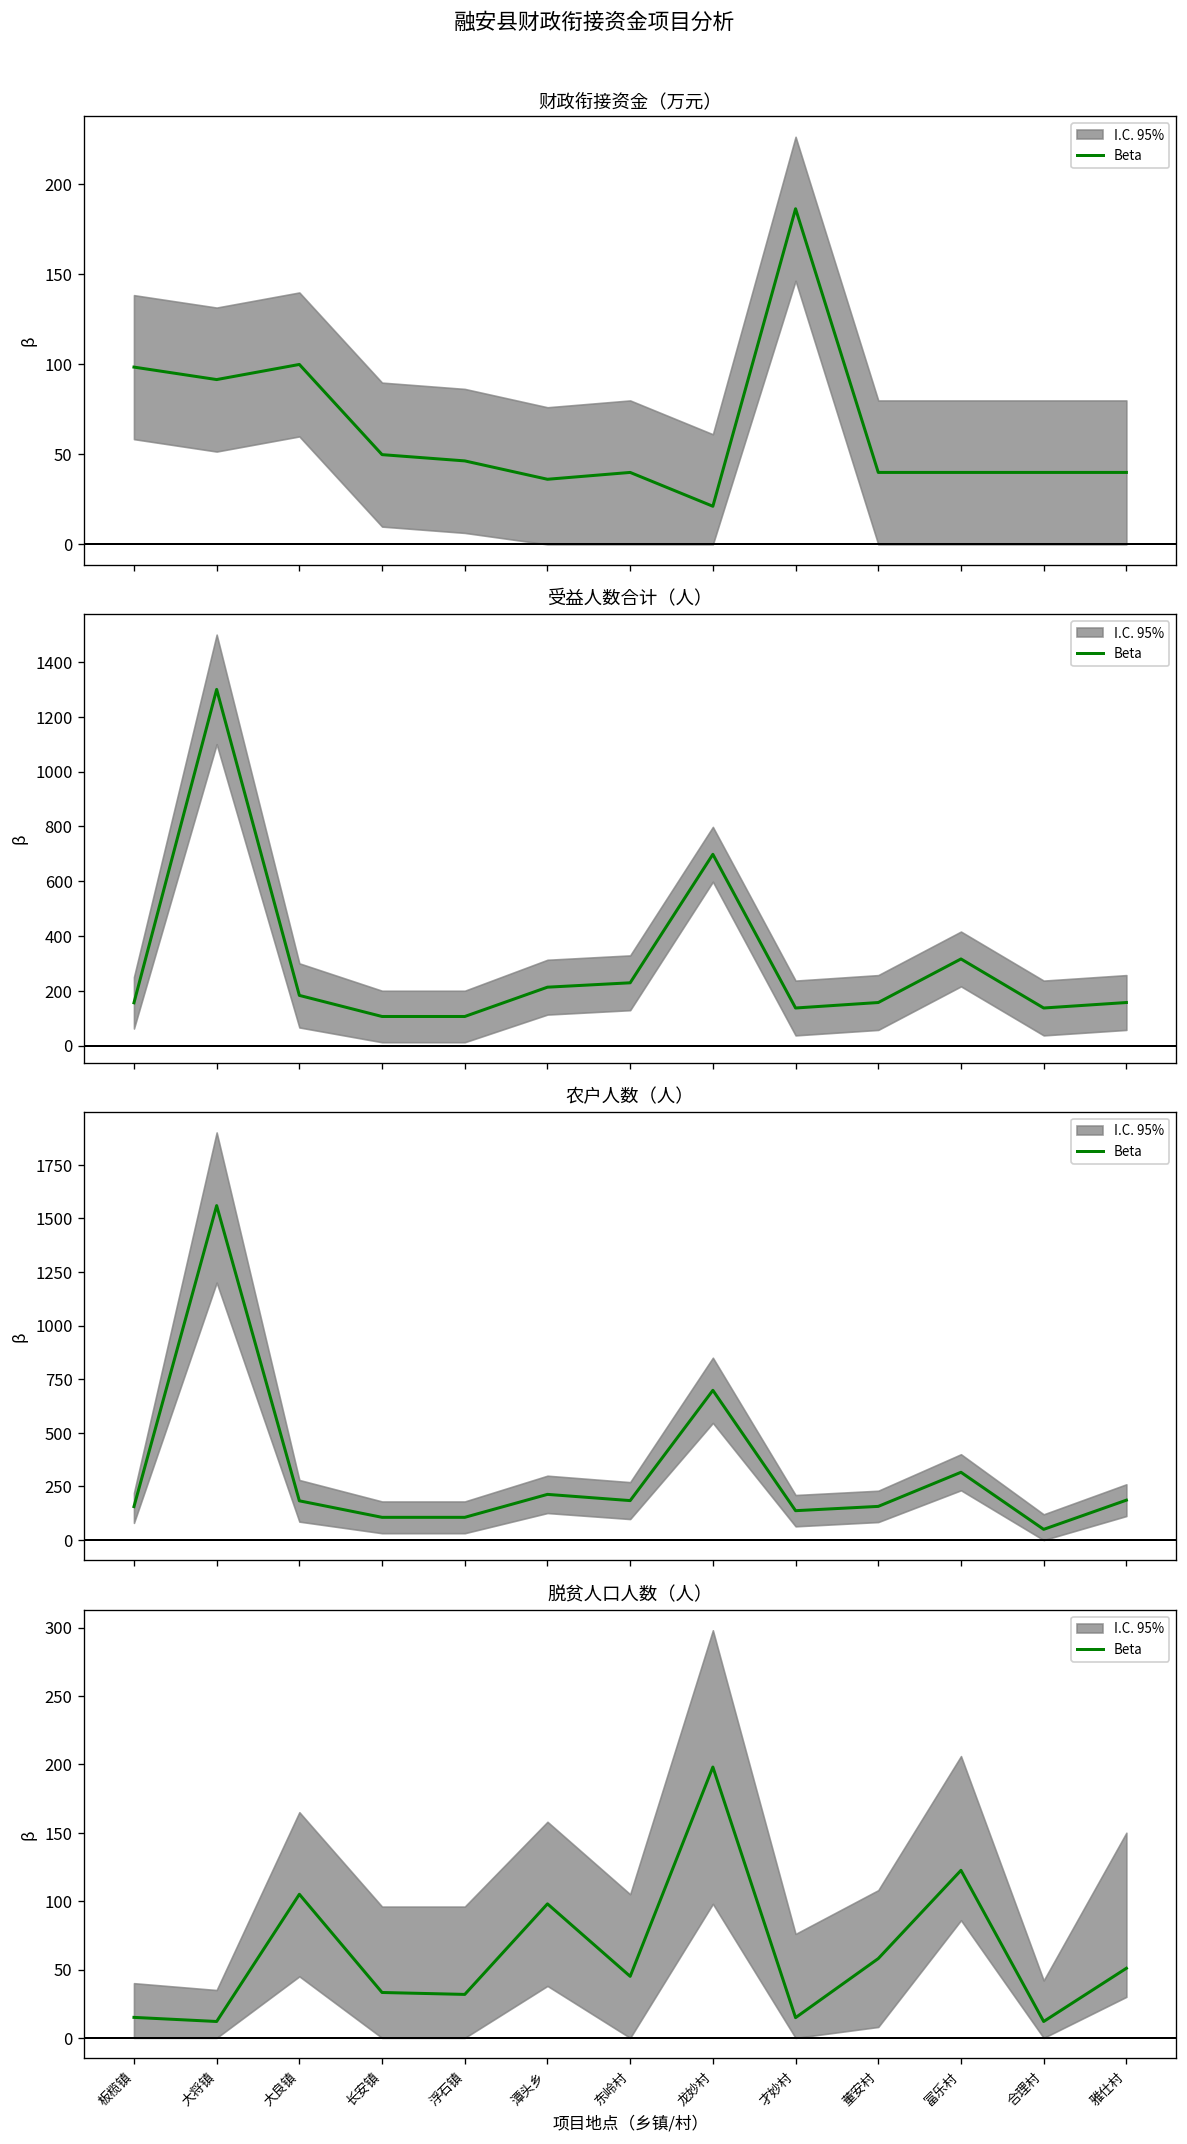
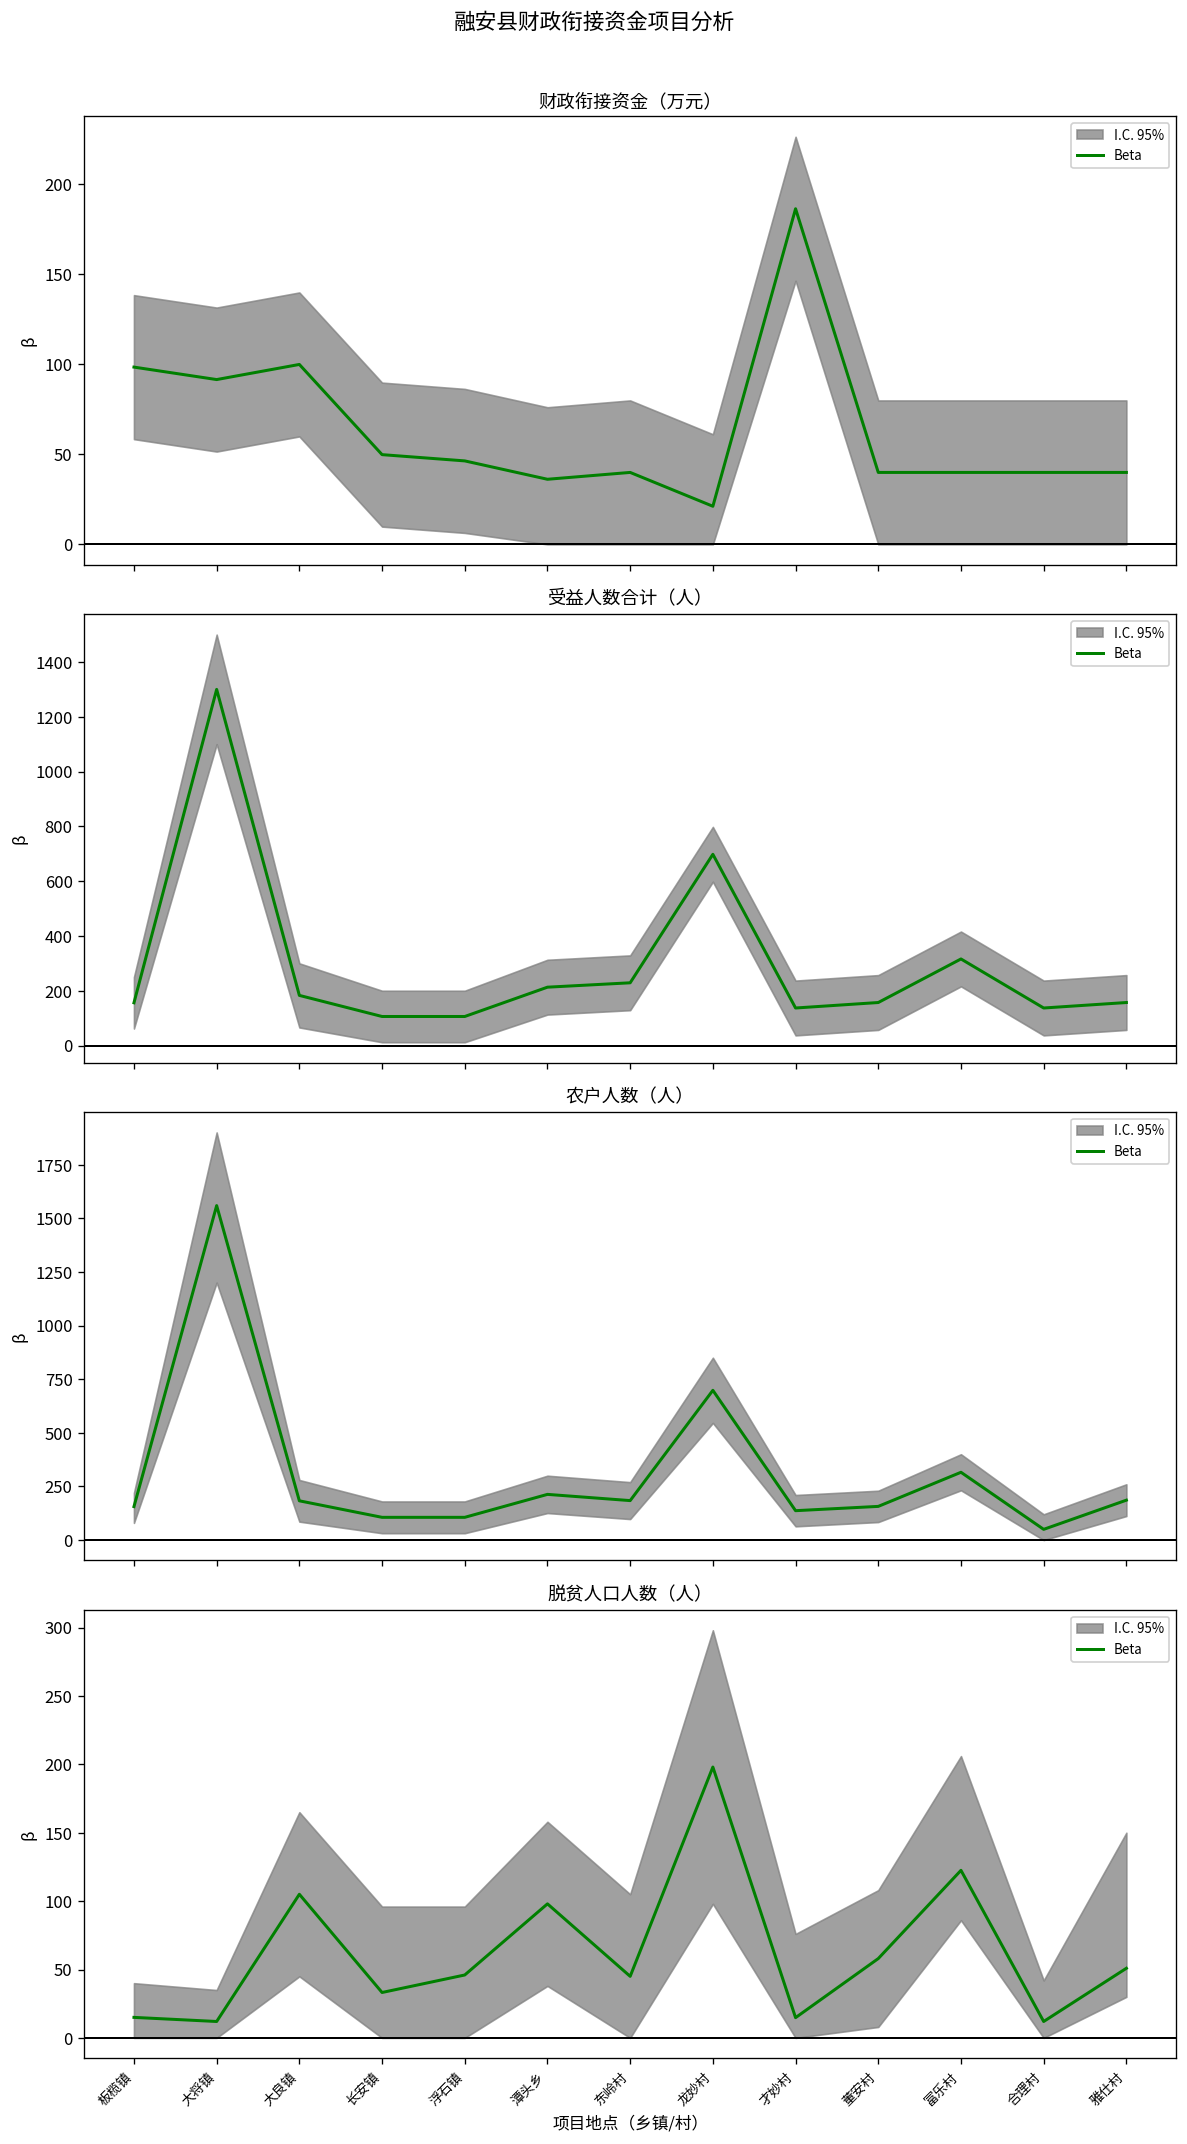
脱贫人口人数（人）, Beta, 浮石镇: 32 -> 46
